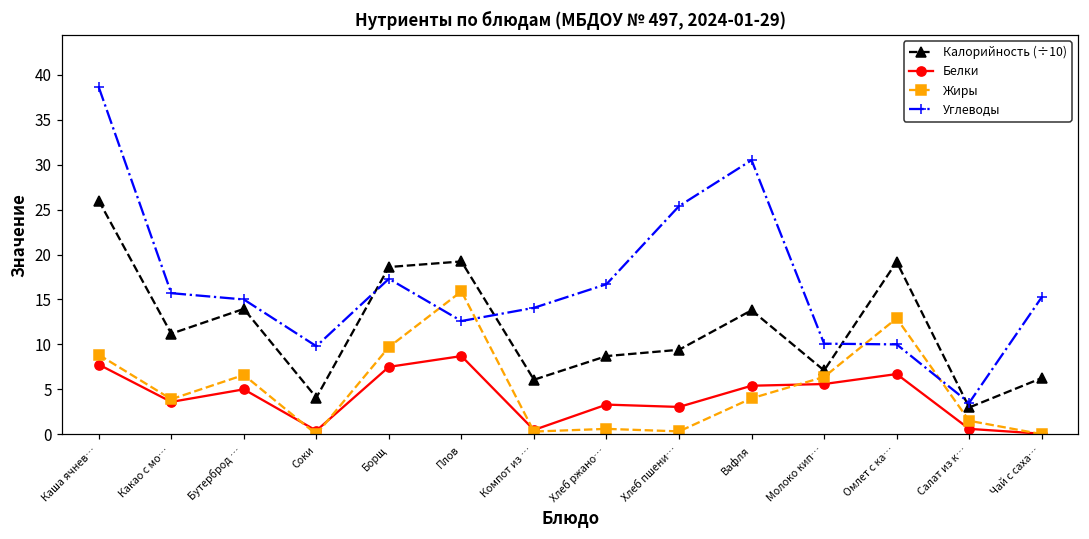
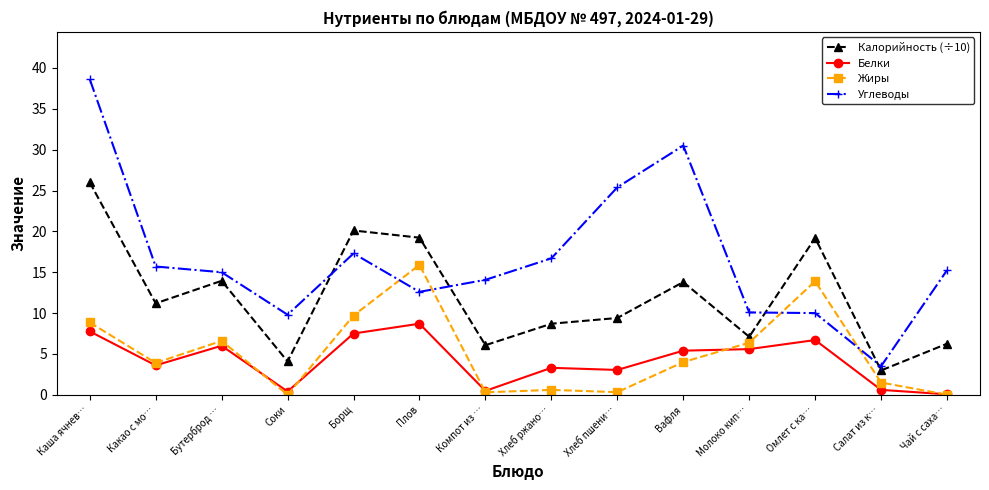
Белки, Бутерброд …: 5 -> 6
Калорийность (÷10), Борщ: 19 -> 20
Жиры, Омлет с ка…: 13 -> 14
